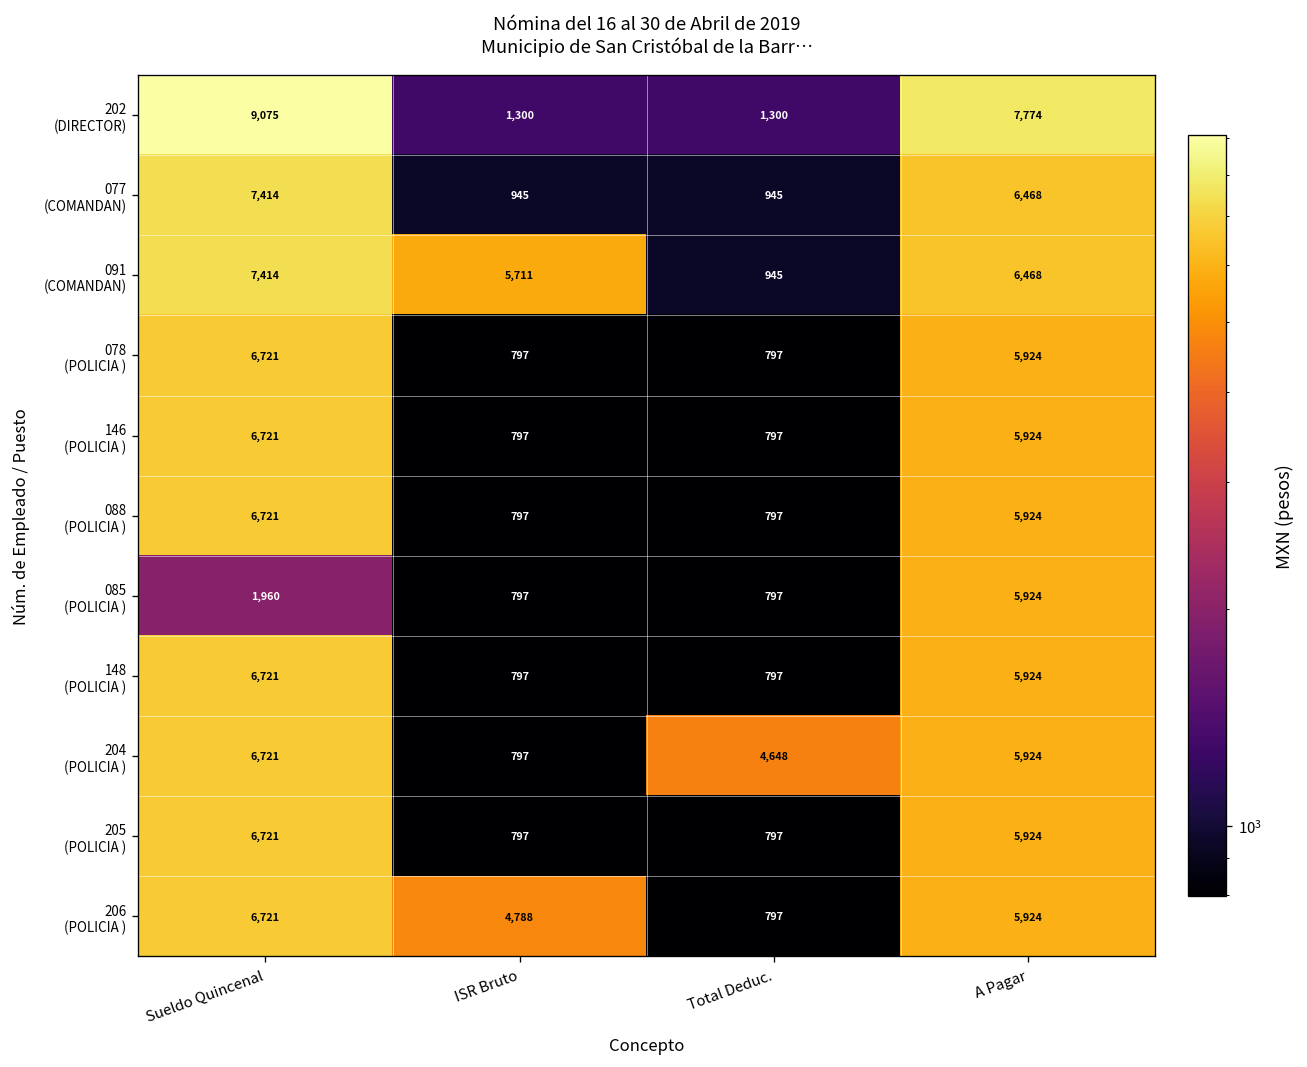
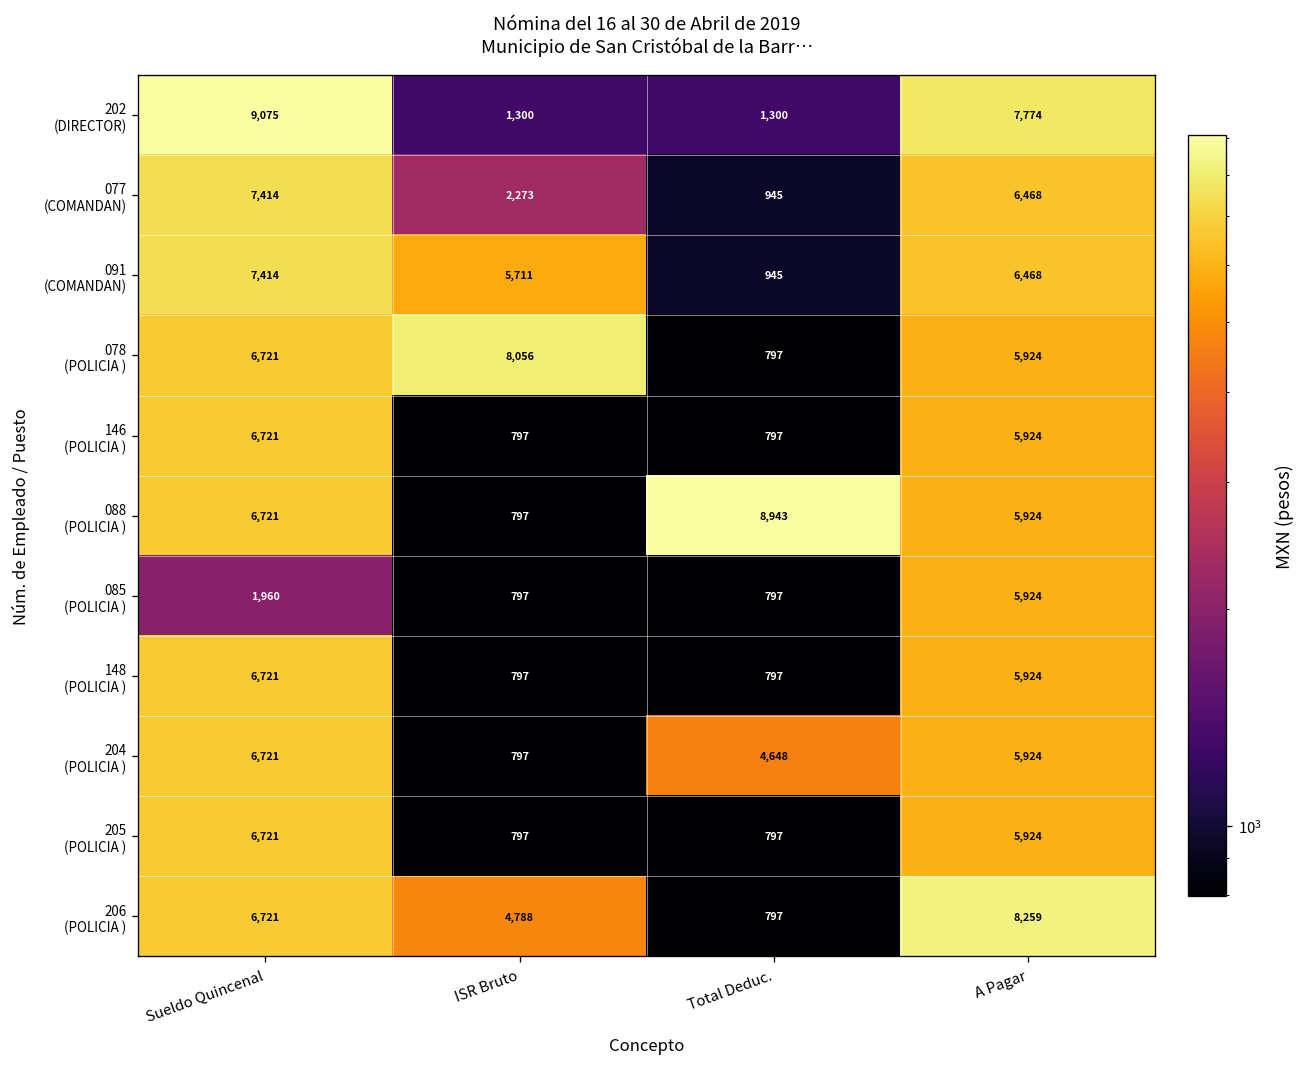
077 (COMANDAN), ISR Bruto: 945 -> 2,273
078 (POLICIA ), ISR Bruto: 797 -> 8,056
088 (POLICIA ), Total Deduc.: 797 -> 8,943
206 (POLICIA ), A Pagar: 5,924 -> 8,259
